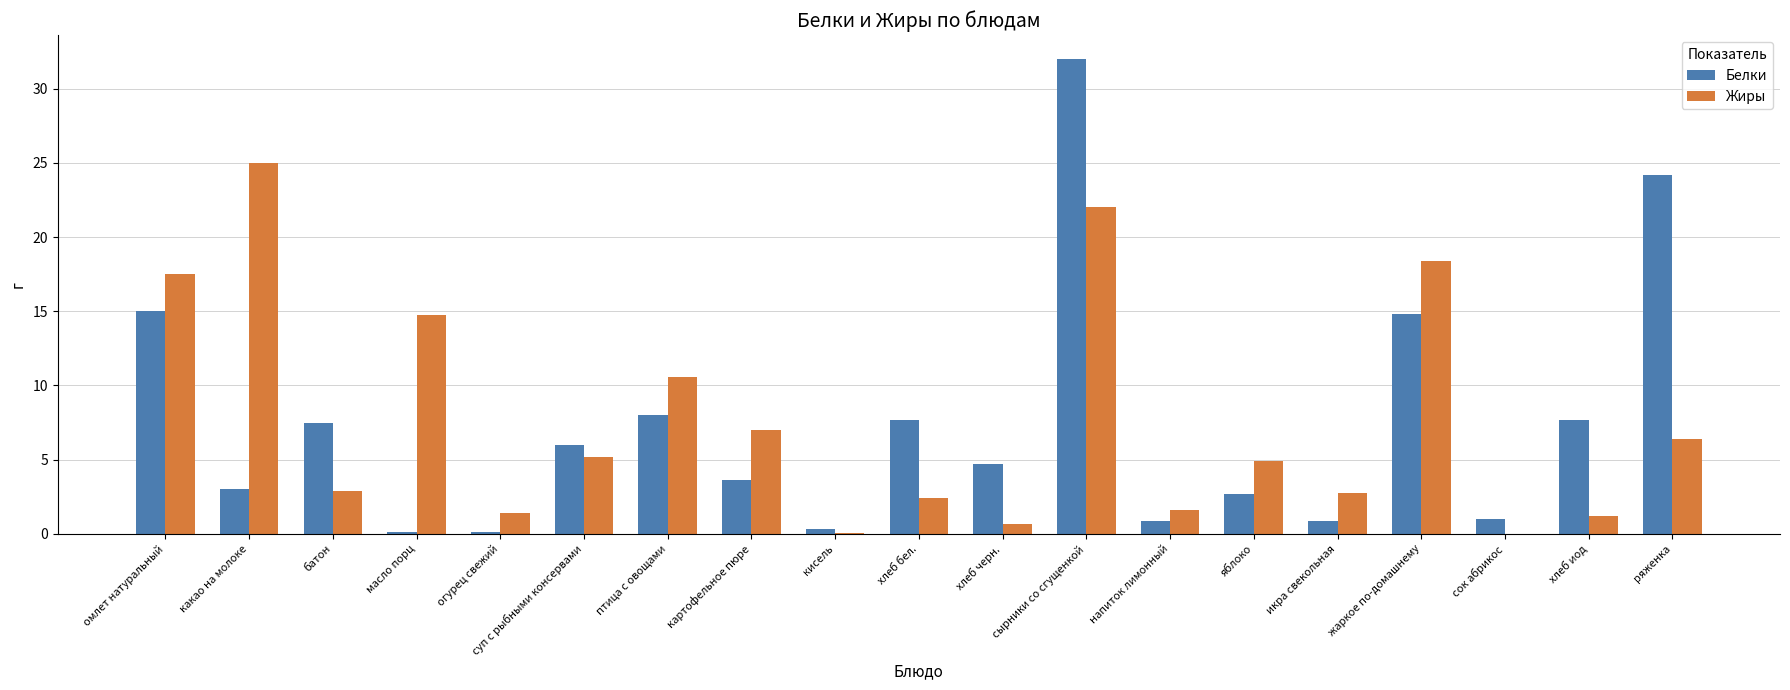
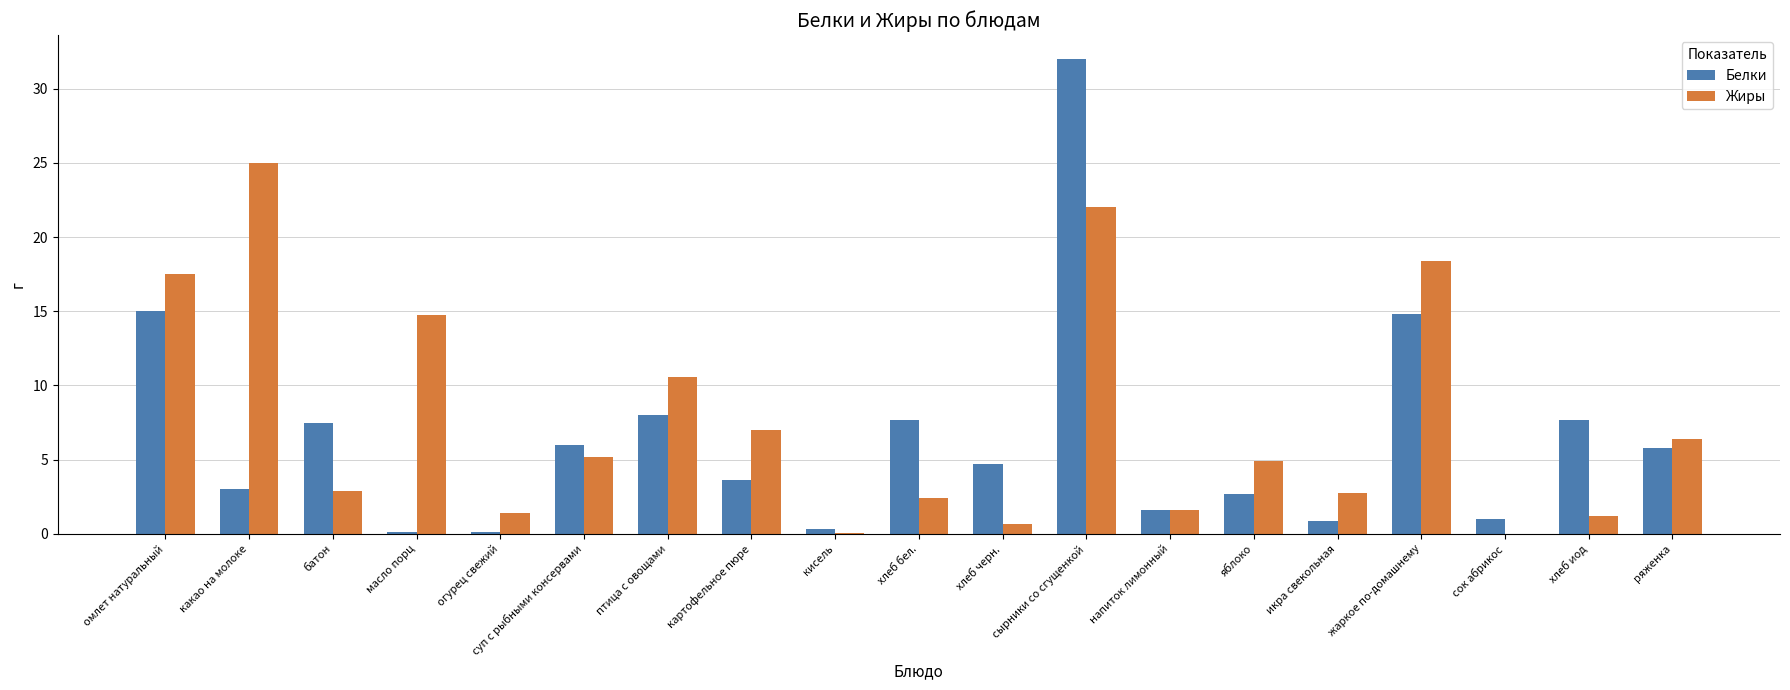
Белки, напиток лимонный: 0.9 -> 1.6
Белки, ряженка: 24.2 -> 5.8
